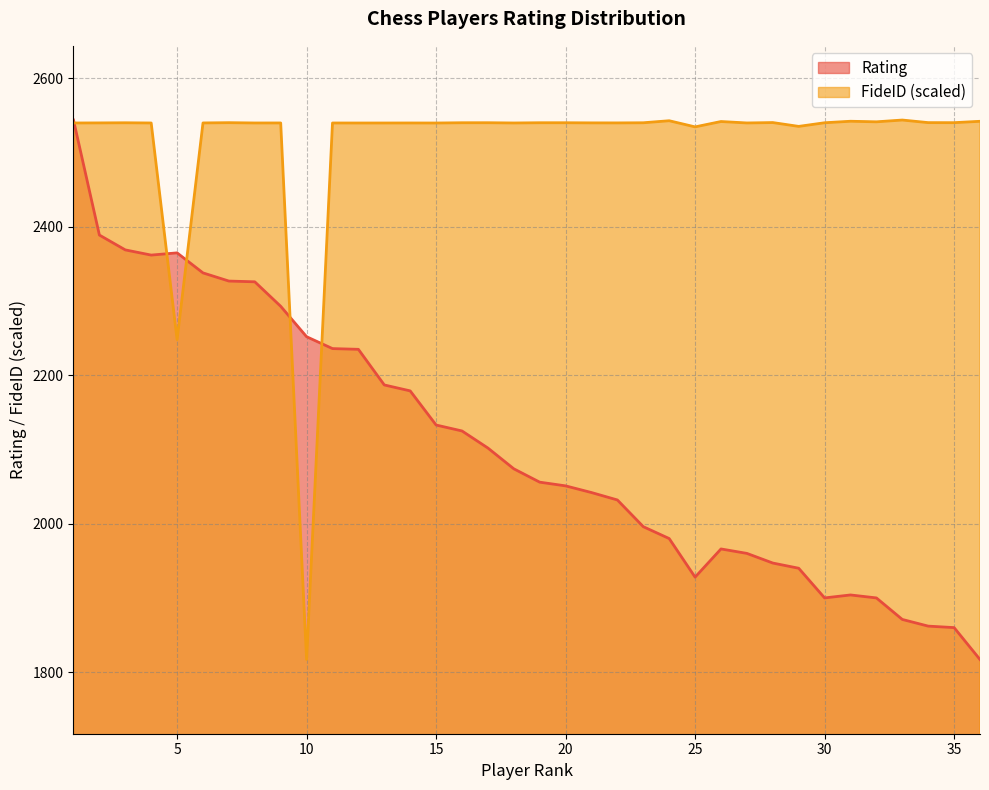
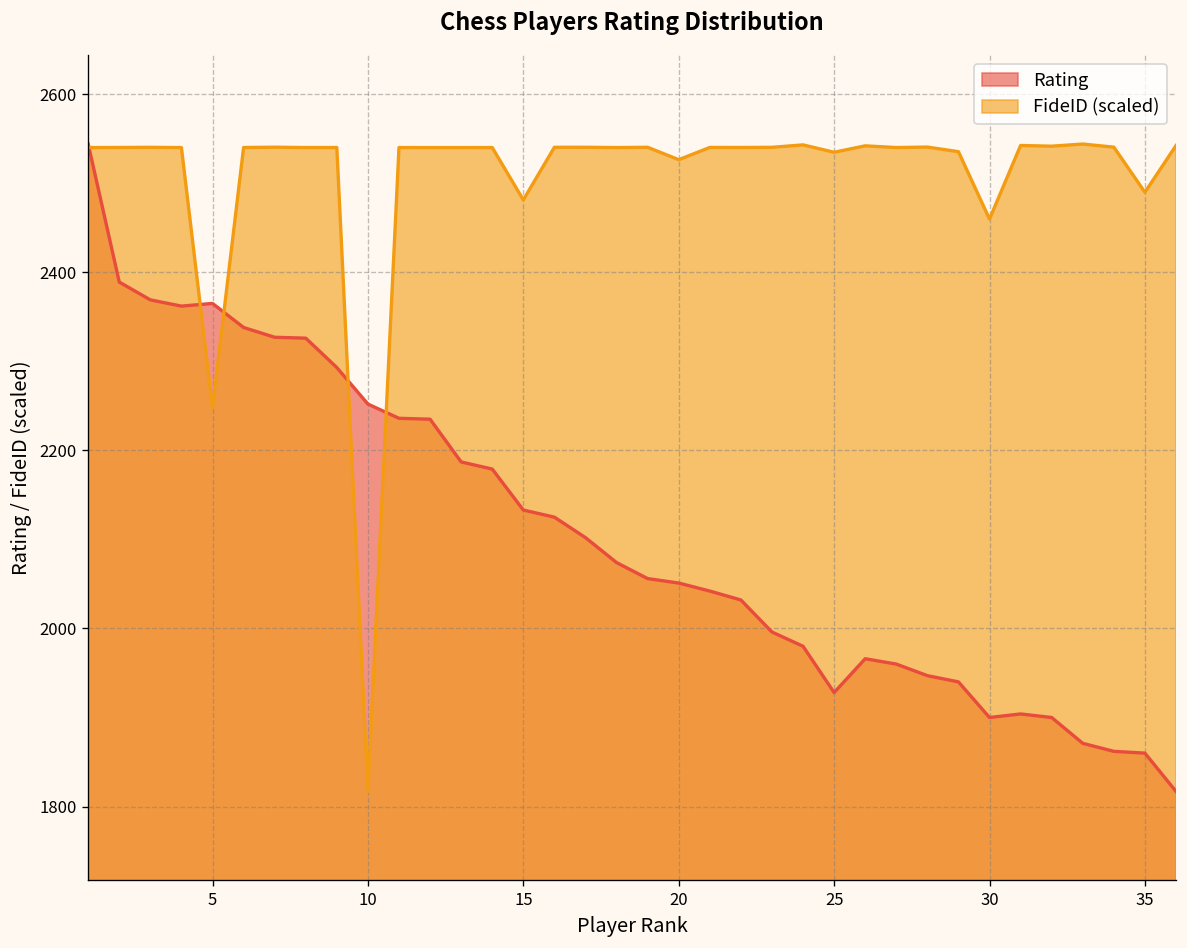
FideID (scaled), 15: 2540 -> 2480
FideID (scaled), 20: 2540 -> 2530
FideID (scaled), 30: 2540 -> 2460
FideID (scaled), 35: 2540 -> 2490
